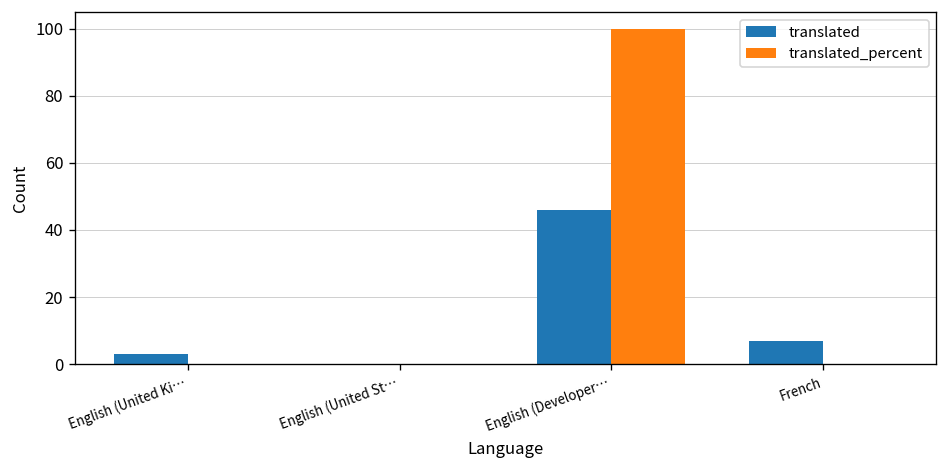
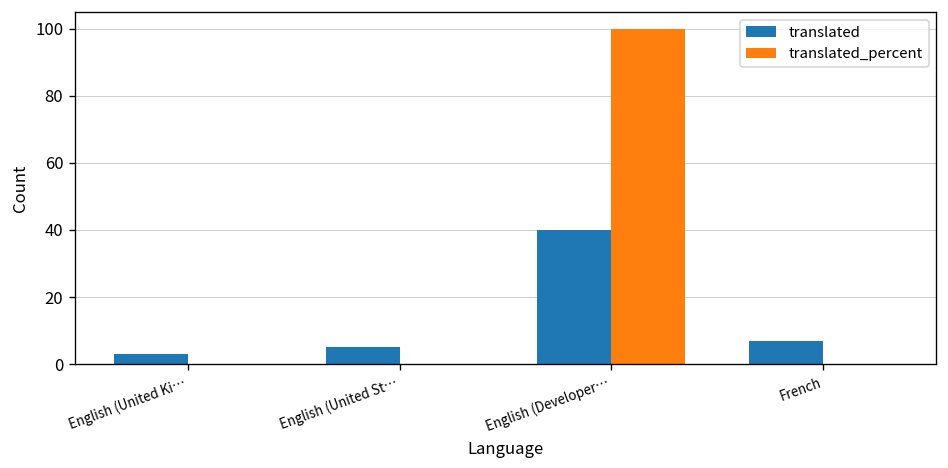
translated, English (United St…: 0 -> 5
translated, English (Developer…: 46 -> 40
